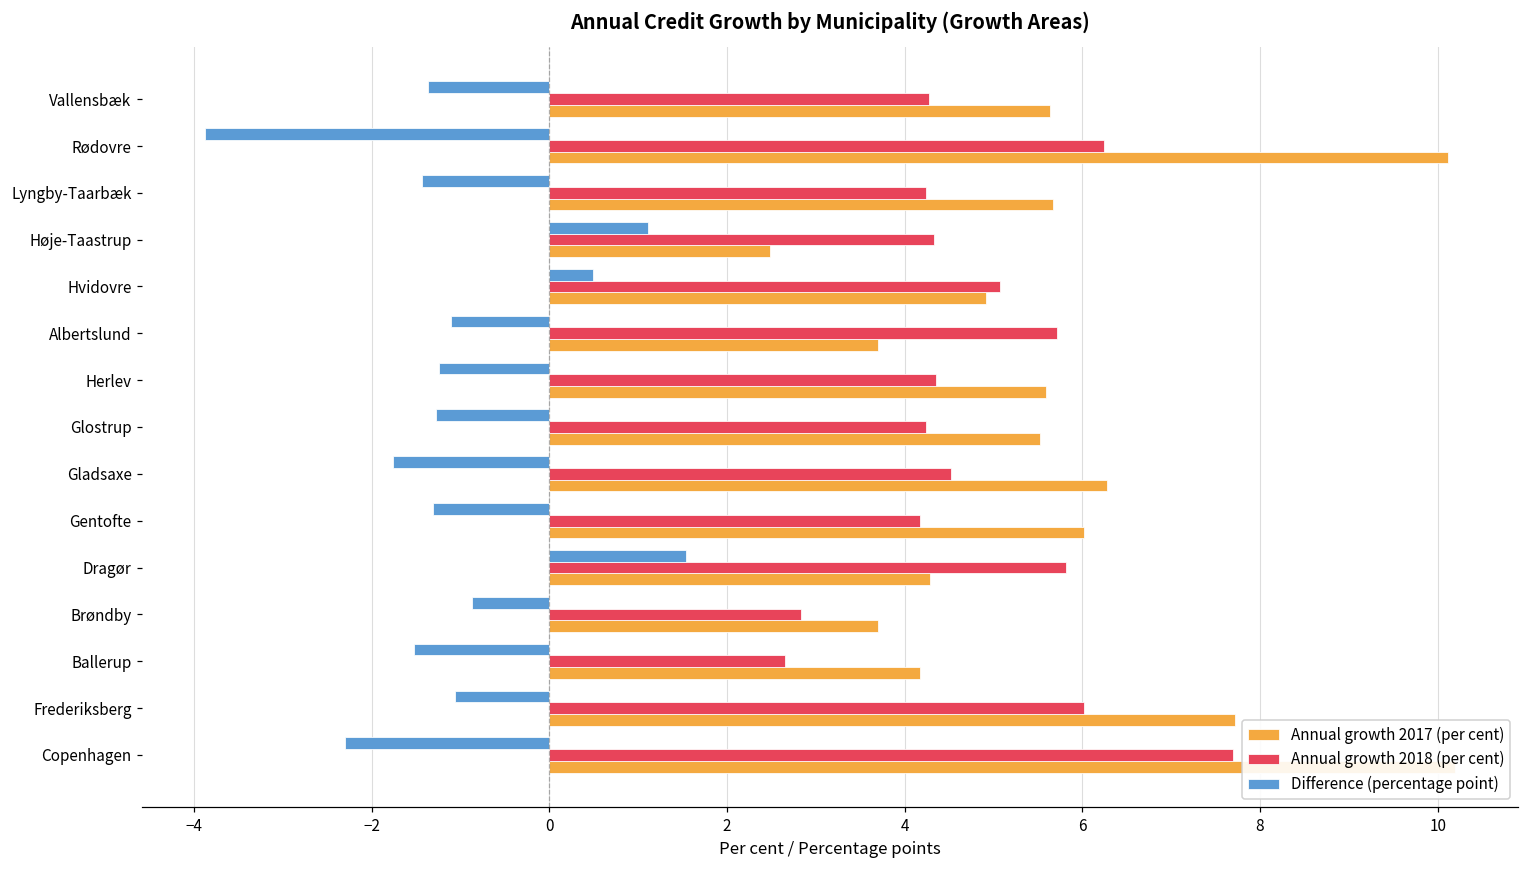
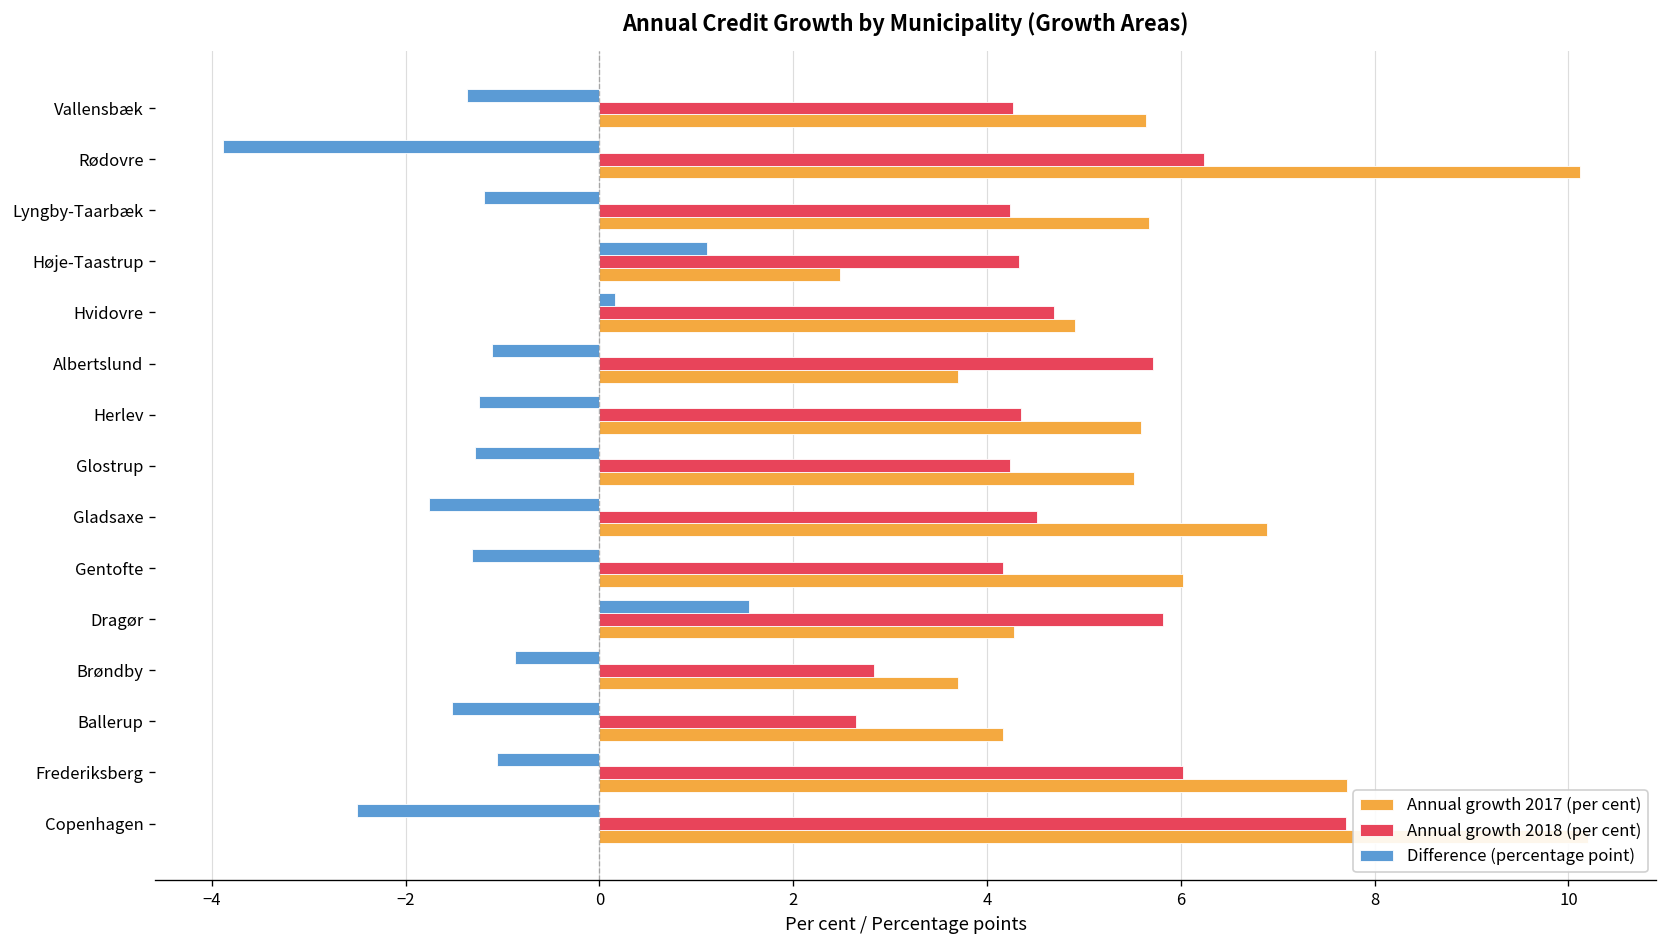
Difference (percentage point), Lyngby-Taarbæk: -1.4 -> -1.2
Difference (percentage point), Hvidovre: 0.5 -> 0.2
Annual growth 2018 (per cent), Hvidovre: 5.1 -> 4.7
Annual growth 2017 (per cent), Gladsaxe: 6.3 -> 6.9
Difference (percentage point), Copenhagen: -2.3 -> -2.5
